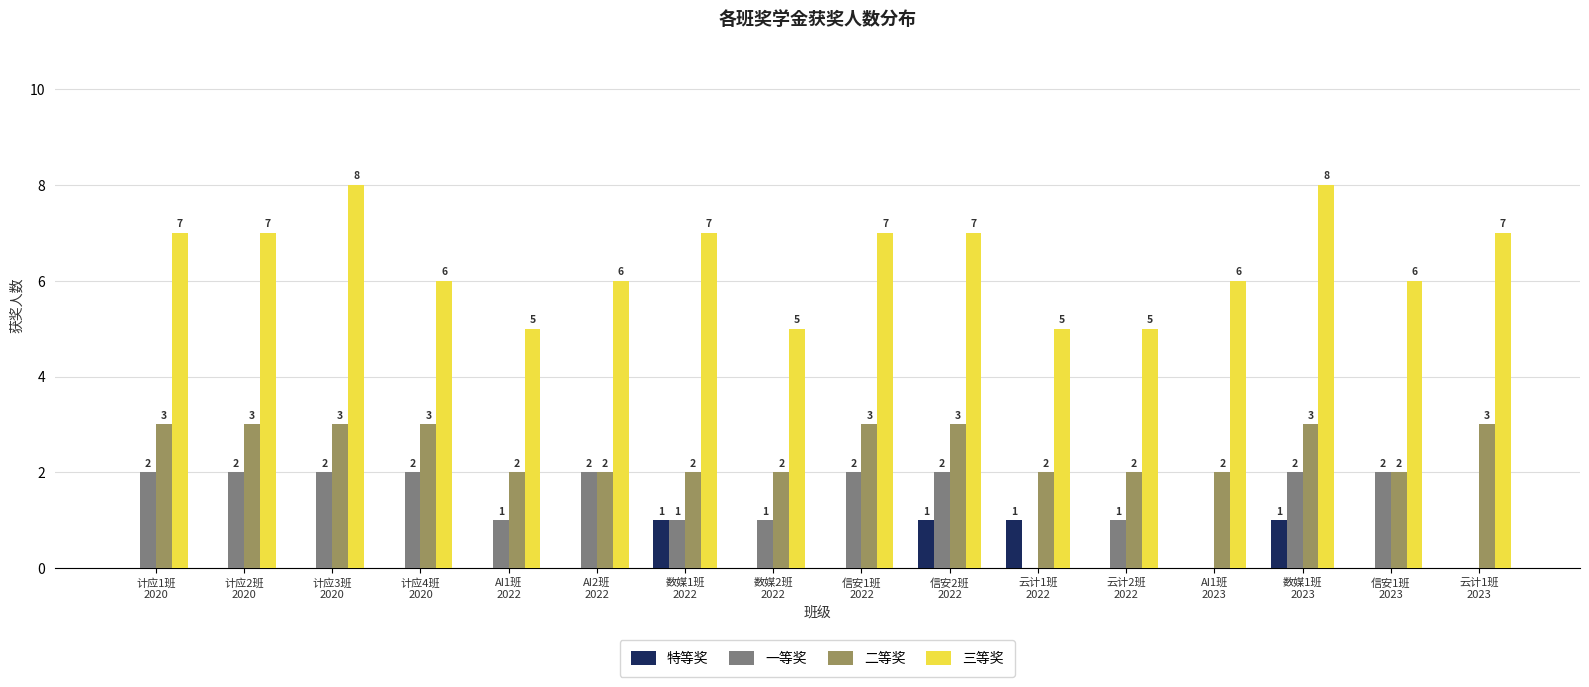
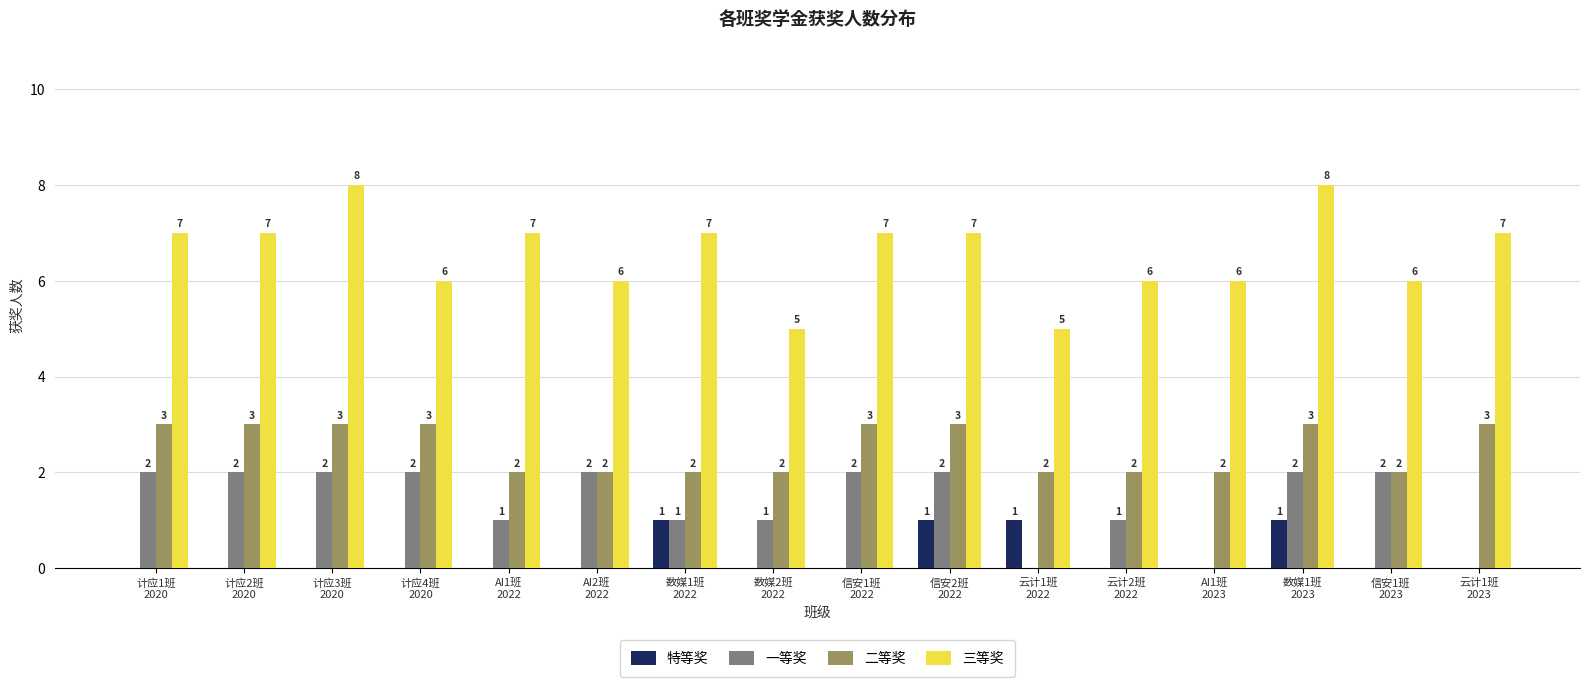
三等奖, AI1班 2022: 5 -> 7
三等奖, 云计2班 2022: 5 -> 6
